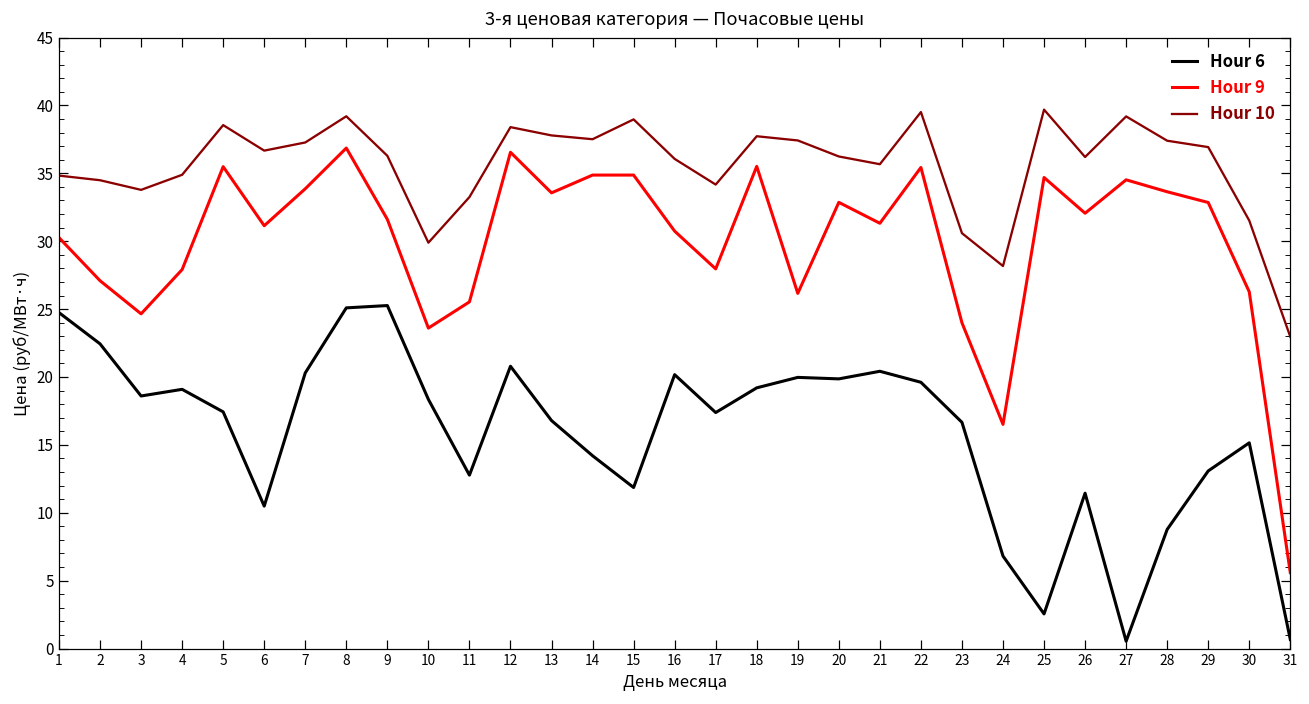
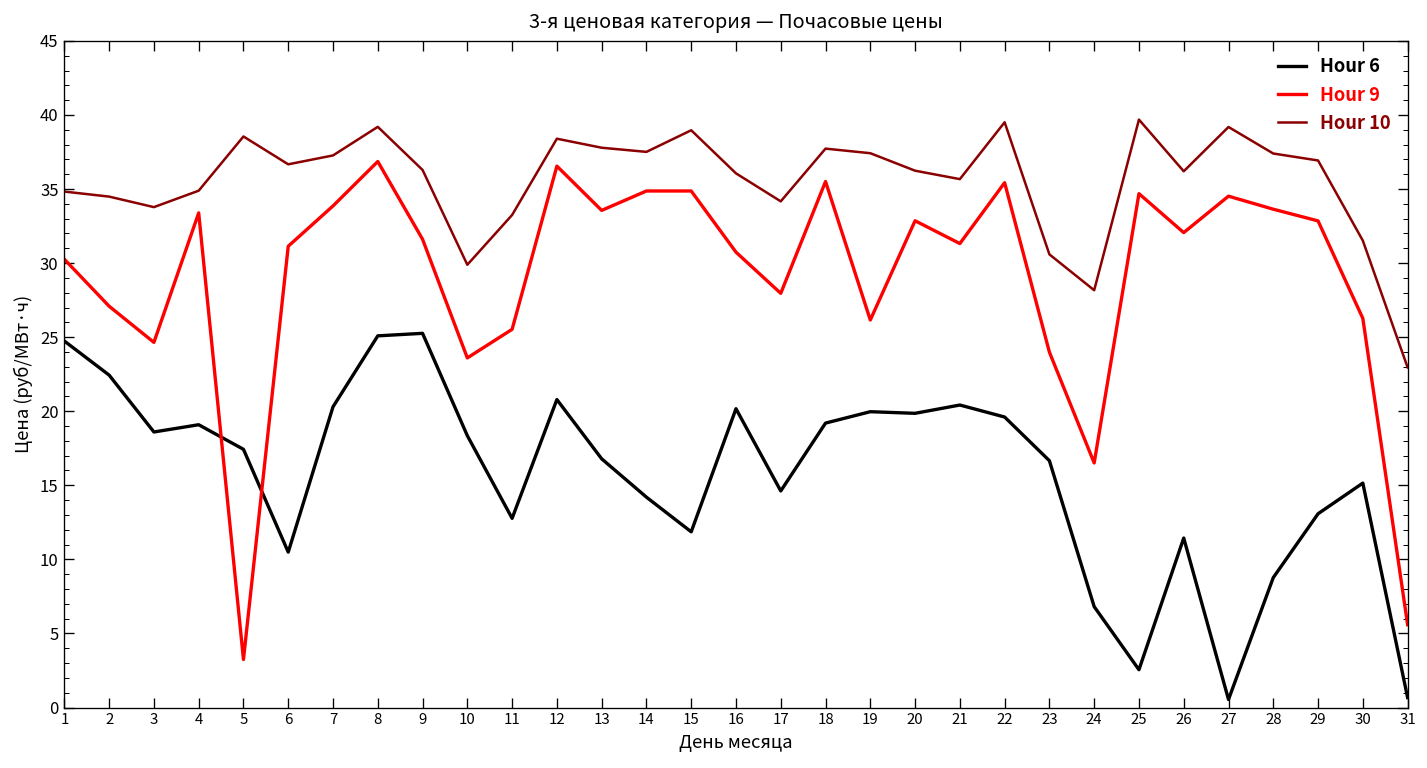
Hour 9, 4: 27.9 -> 33.4
Hour 9, 5: 35.5 -> 3.2
Hour 6, 17: 17.4 -> 14.6
